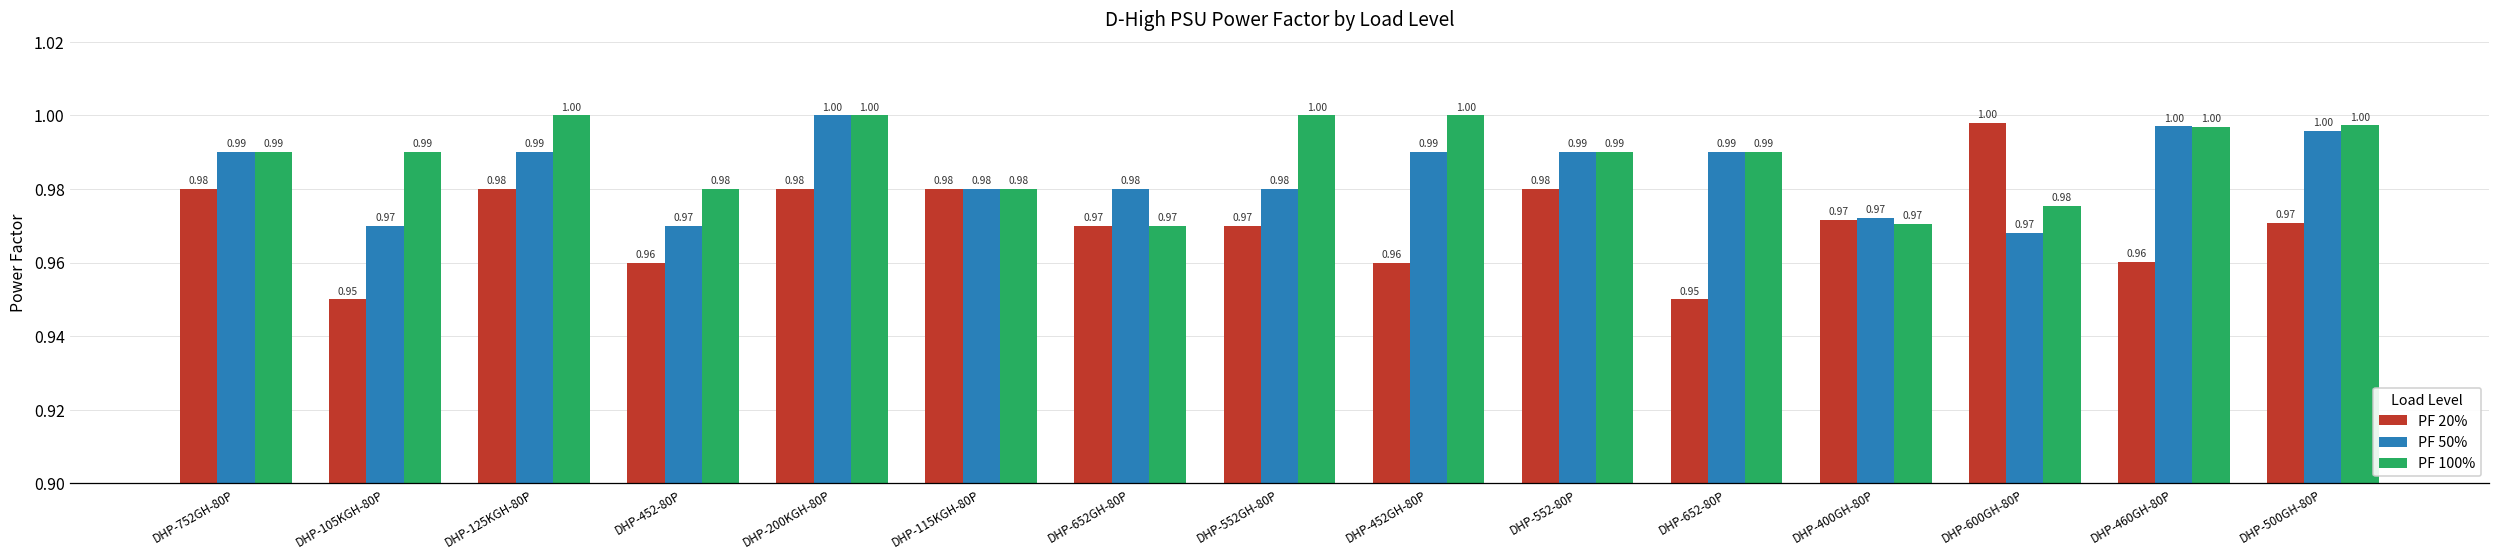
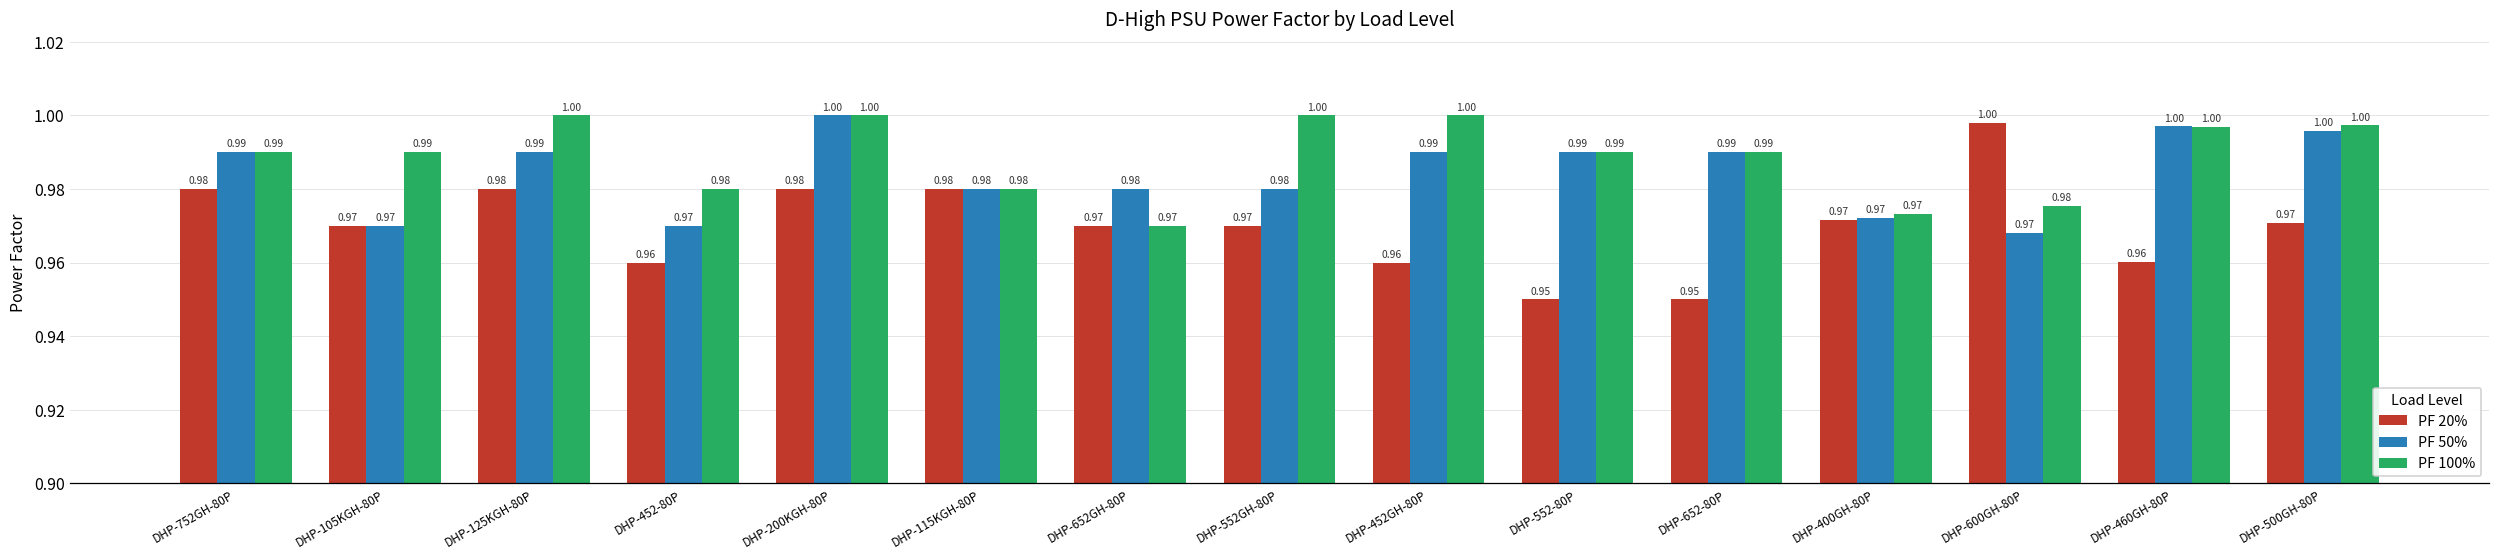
PF 20%, DHP-105KGH-80P: 0.95 -> 0.97
PF 20%, DHP-552-80P: 0.98 -> 0.95
PF 100%, DHP-400GH-80P: 0.971 -> 0.973
